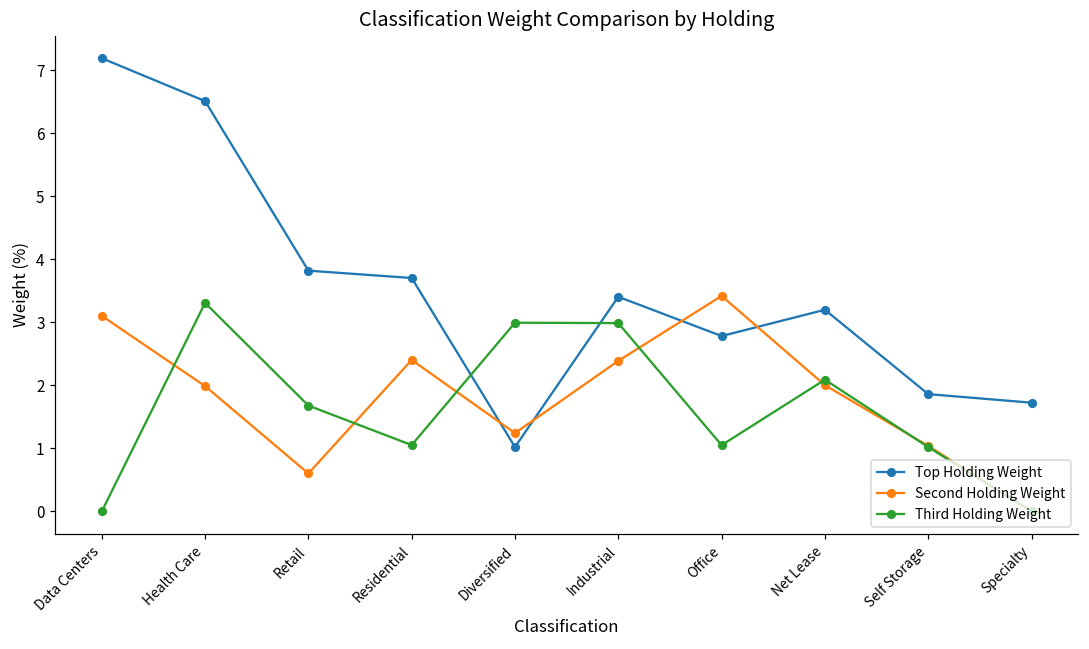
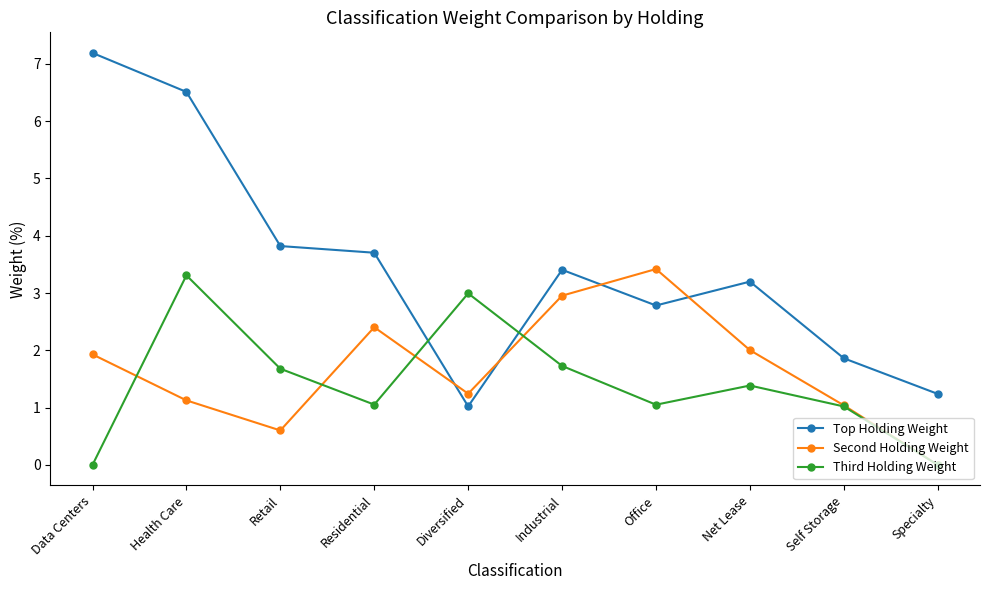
Second Holding Weight, Data Centers: 3.1 -> 1.9
Second Holding Weight, Health Care: 2.0 -> 1.1
Second Holding Weight, Industrial: 2.4 -> 3.0
Third Holding Weight, Industrial: 3.0 -> 1.7
Third Holding Weight, Net Lease: 2.1 -> 1.4
Top Holding Weight, Specialty: 1.7 -> 1.2
